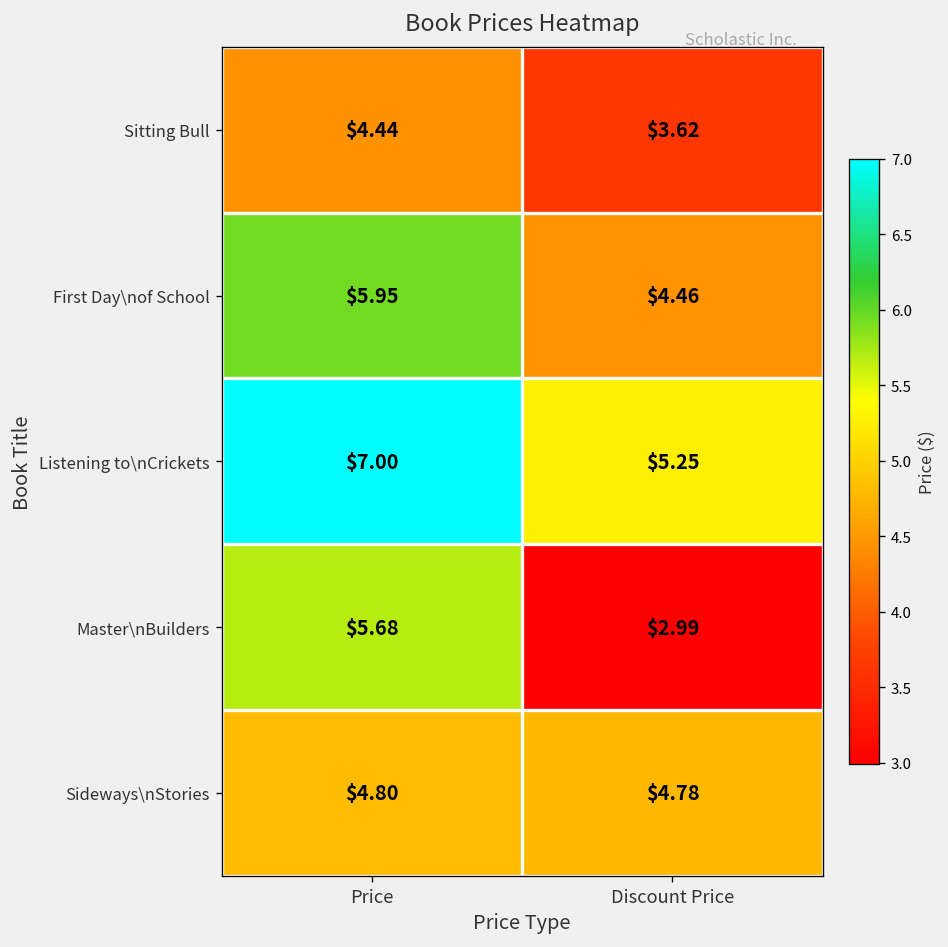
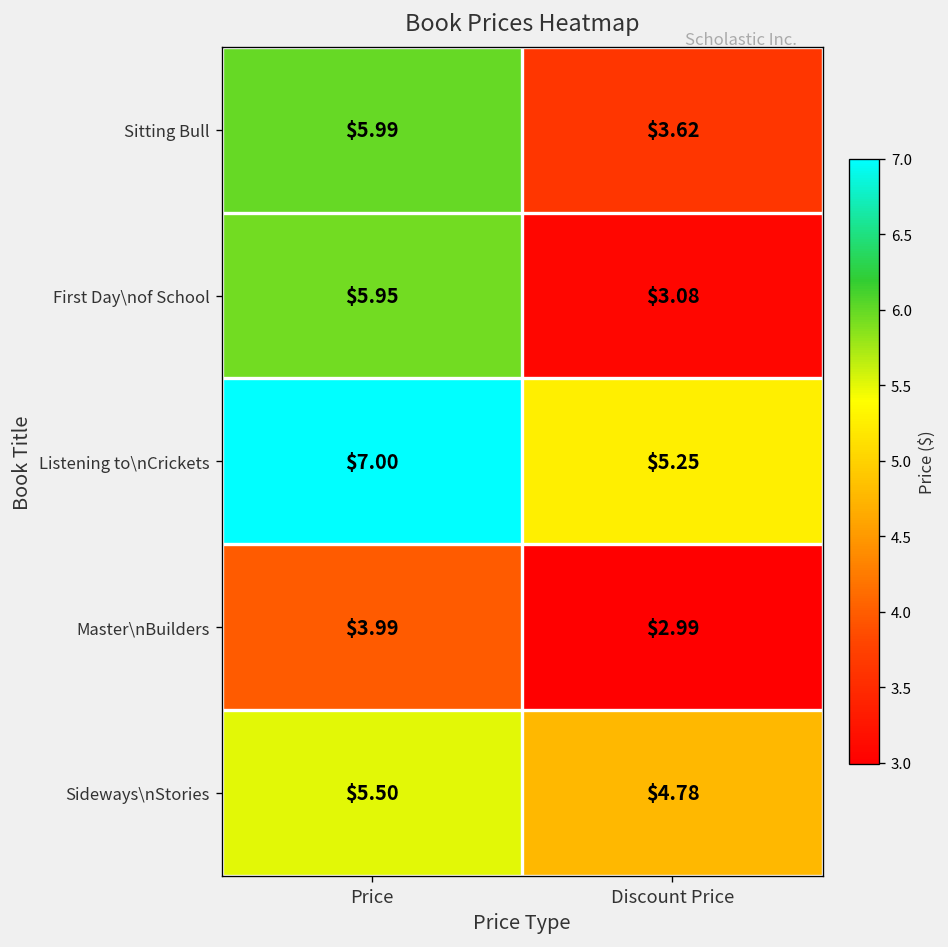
Sitting Bull, Price: $4.44 -> $5.99
First Day\nof School, Discount Price: $4.46 -> $3.08
Master\nBuilders, Price: $5.68 -> $3.99
Sideways\nStories, Price: $4.80 -> $5.50
